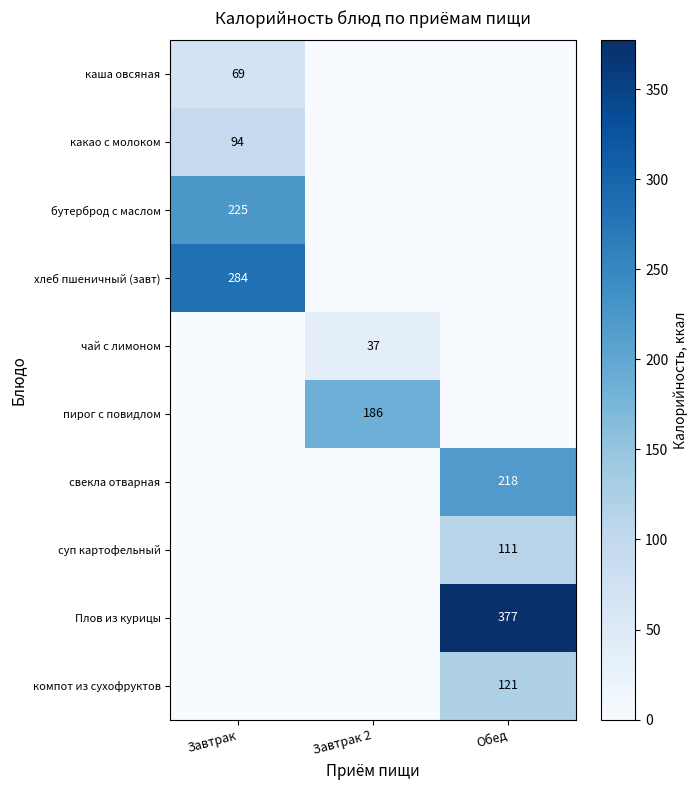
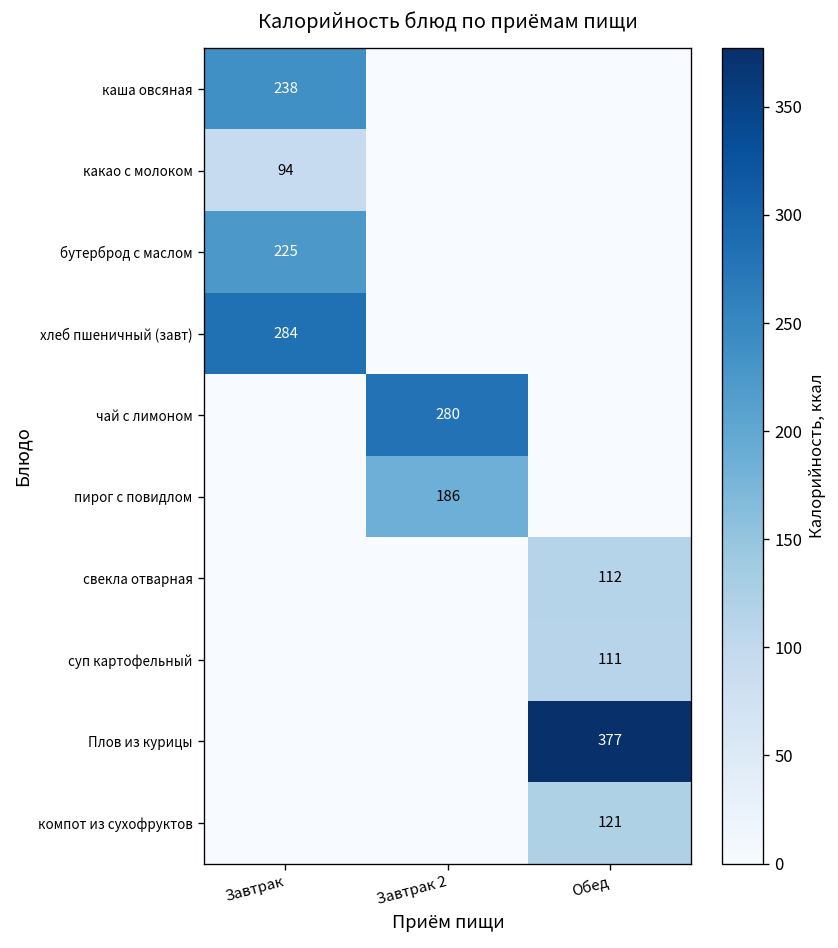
каша овсяная, Завтрак: 69 -> 238
чай с лимоном, Завтрак 2: 37 -> 280
свекла отварная, Обед: 218 -> 112
